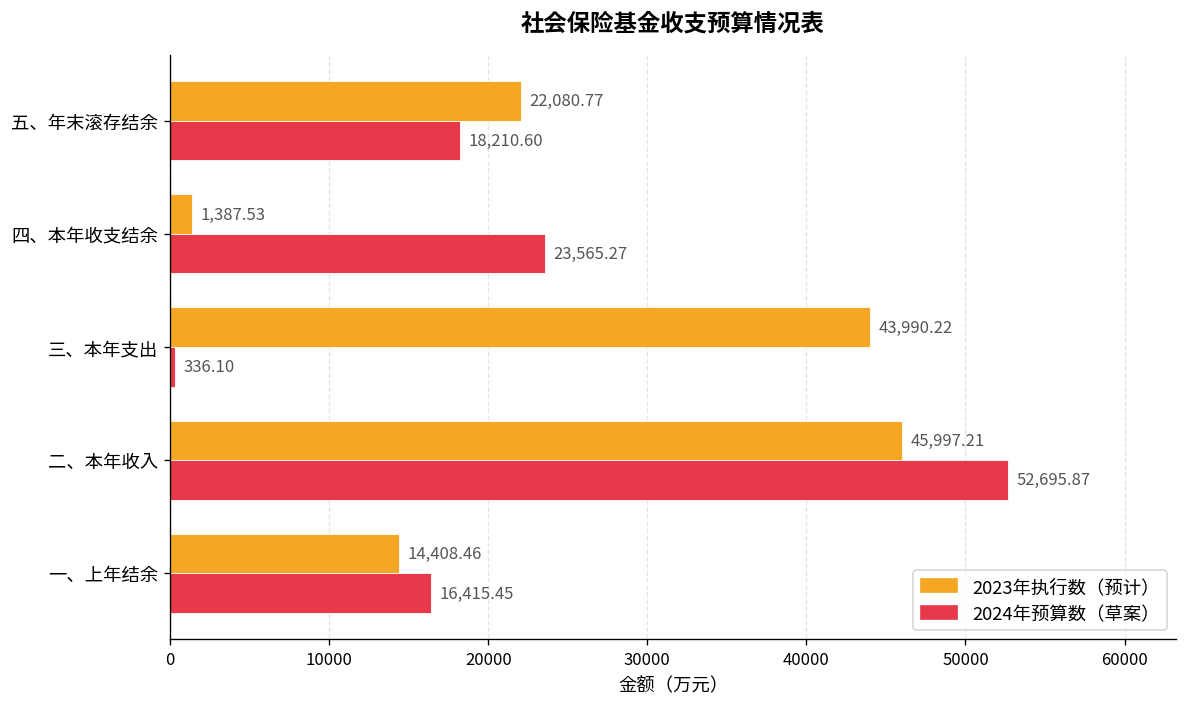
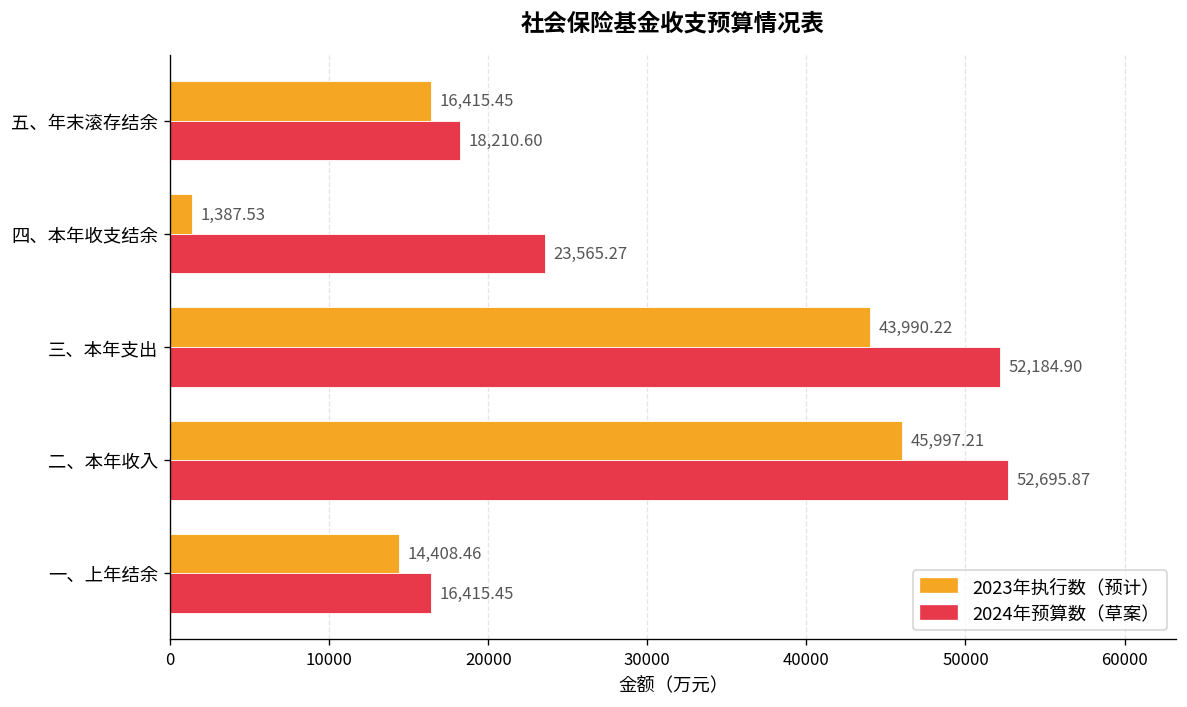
2023年执行数（预计）, 五、年末滚存结余: 22,080.77 -> 16,415.45
2024年预算数（草案）, 三、本年支出: 336.10 -> 52,184.90
